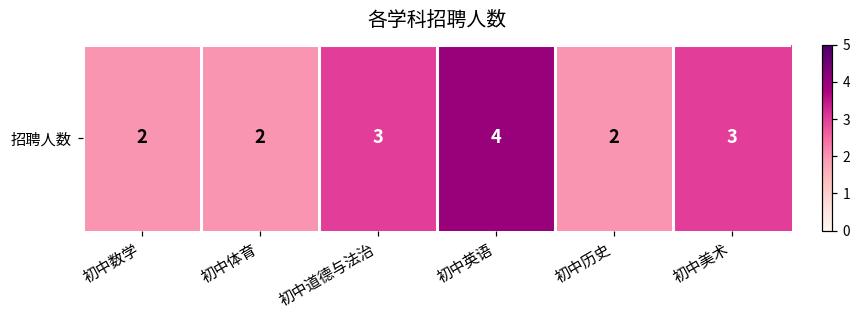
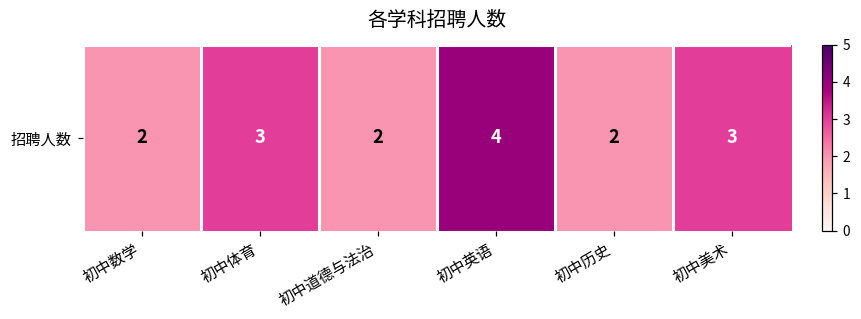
招聘人数, 初中体育: 2 -> 3
招聘人数, 初中道德与法治: 3 -> 2
